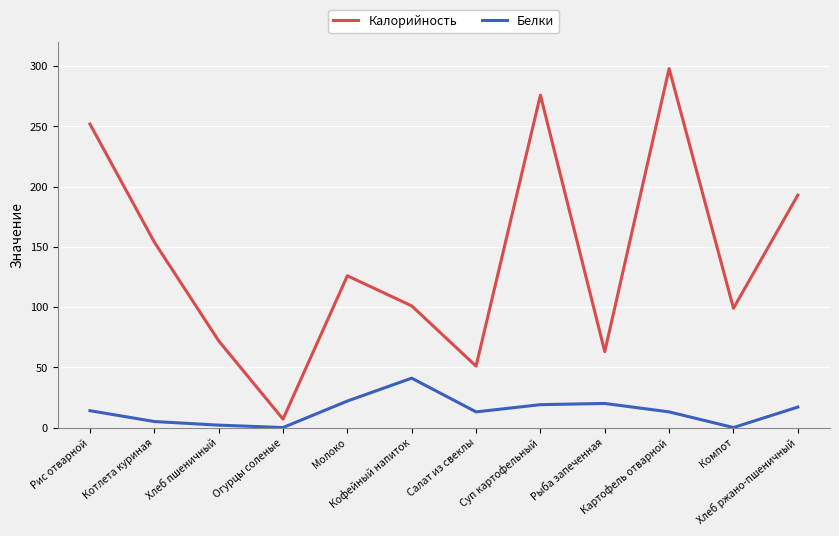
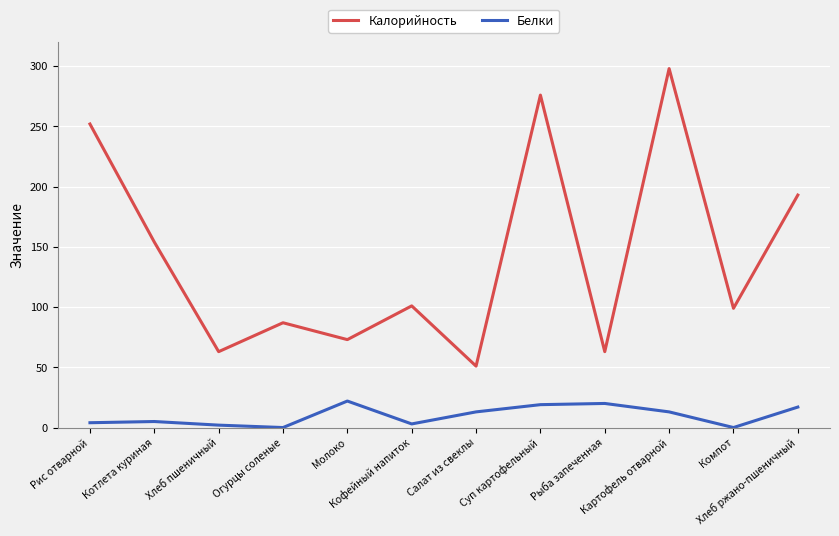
Белки, Рис отварной: 14 -> 4
Калорийность, Хлеб пшеничный: 72 -> 63
Калорийность, Огурцы соленые: 7 -> 87
Калорийность, Молоко: 126 -> 73
Белки, Кофейный напиток: 41 -> 3
